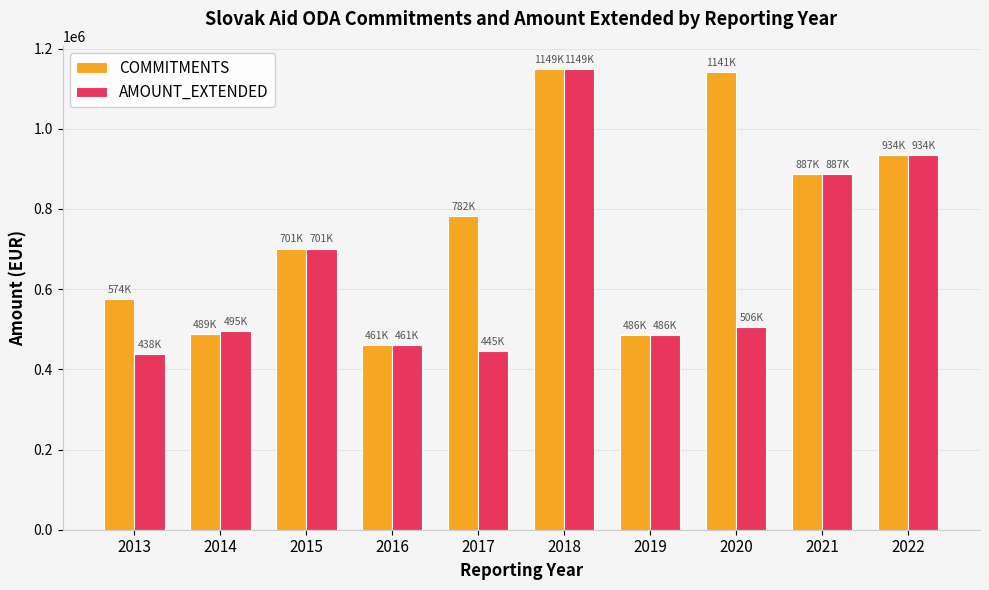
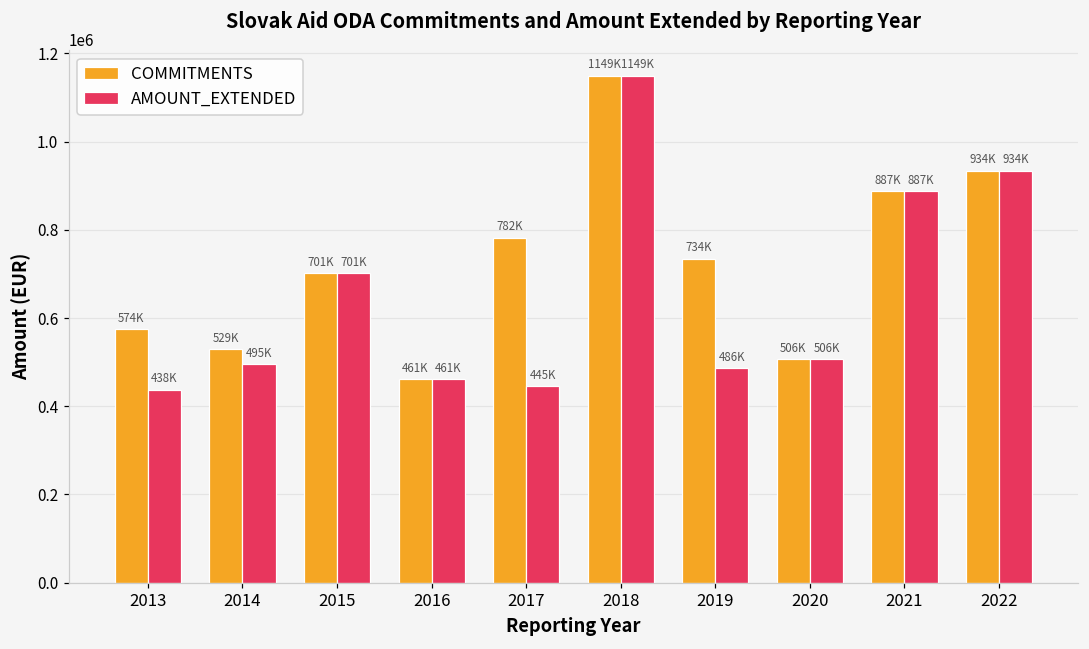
COMMITMENTS, 2014: 489K -> 529K
COMMITMENTS, 2019: 486K -> 734K
COMMITMENTS, 2020: 1141K -> 506K
